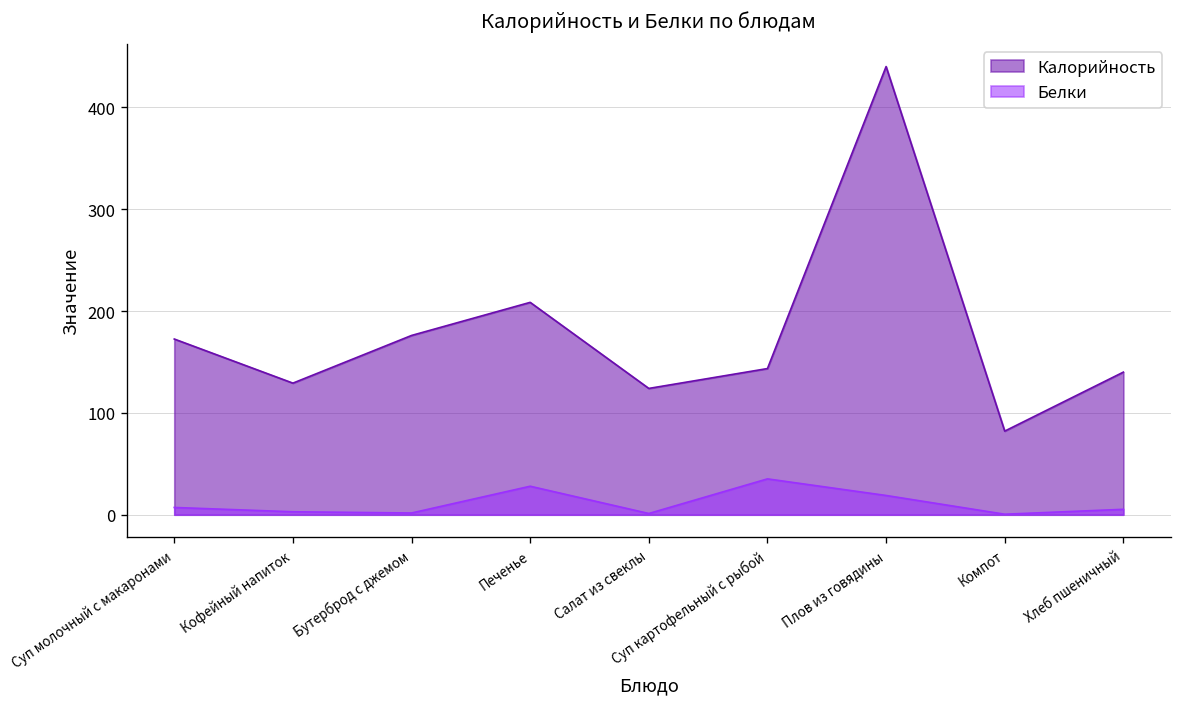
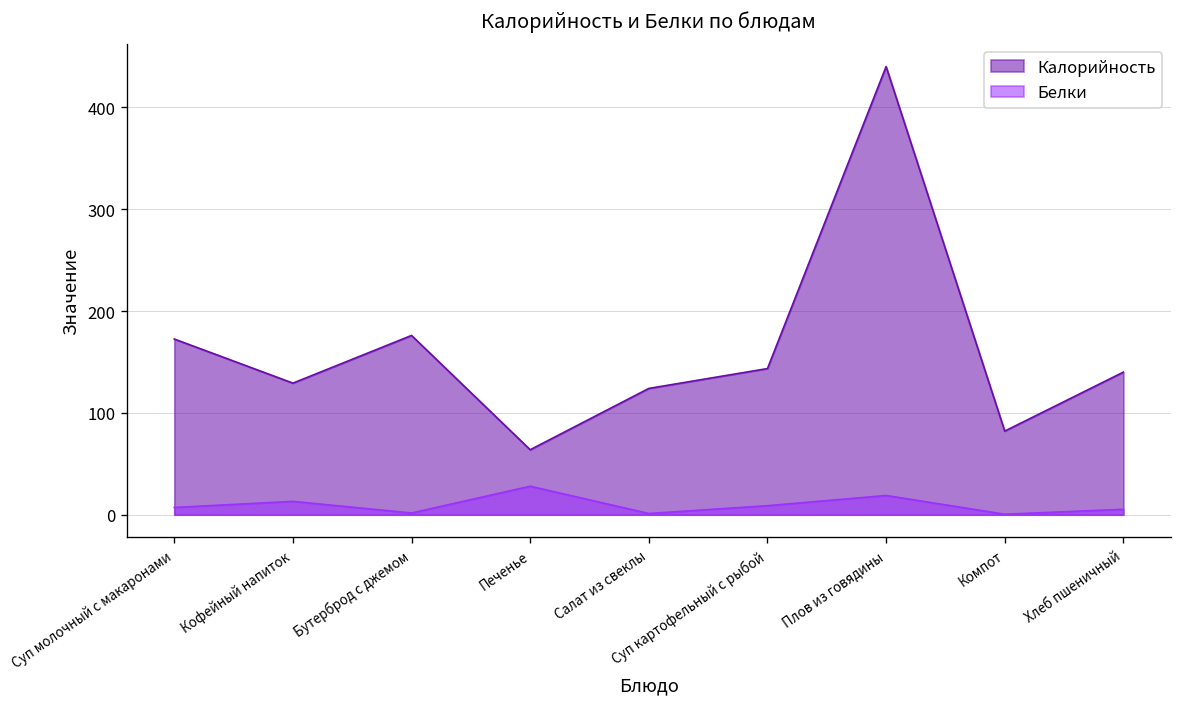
Белки, Кофейный напиток: 0 -> 10
Калорийность, Печенье: 210 -> 60
Белки, Суп картофельный с рыбой: 40 -> 10
